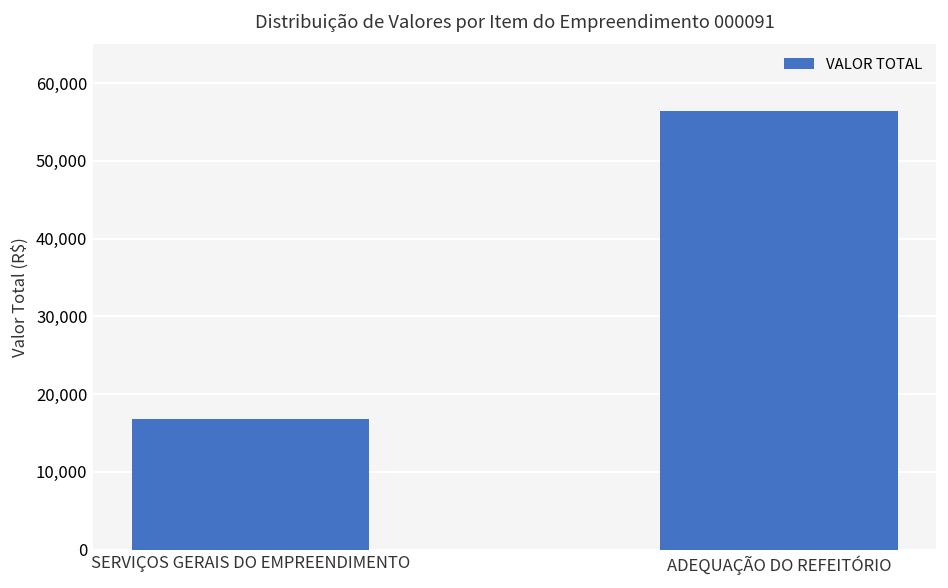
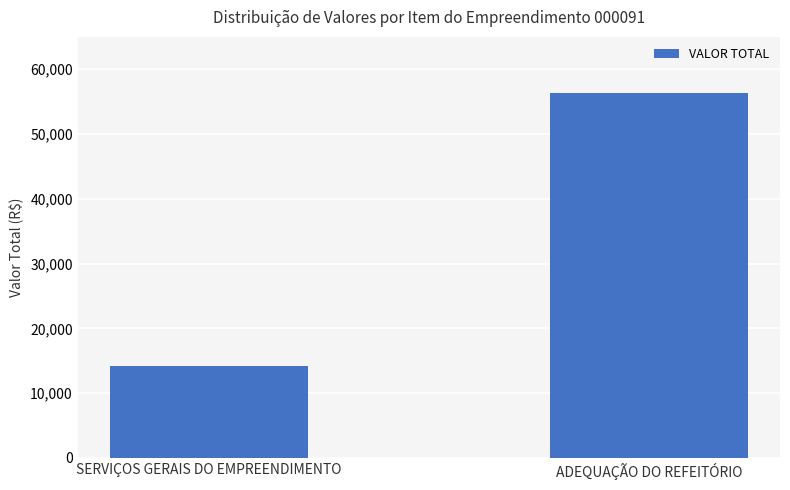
SERVIÇOS GERAIS DO EMPREENDIMENTO: 17,000 -> 14,000
